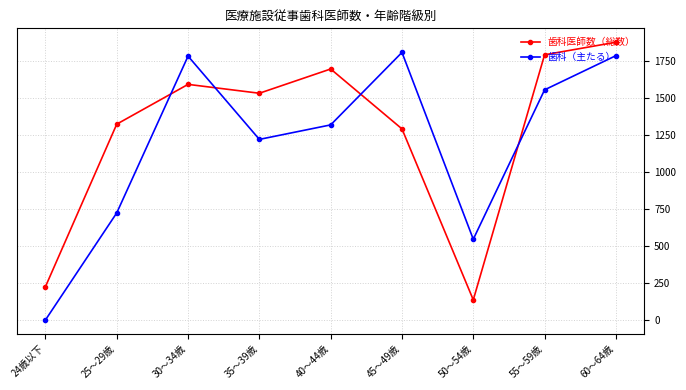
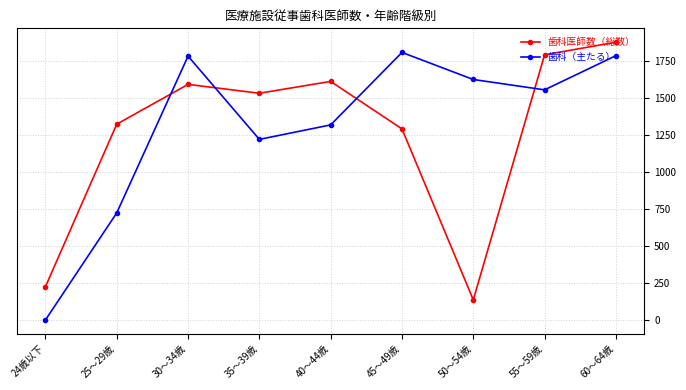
歯科医師数（総数）, 40～44歳: 1700 -> 1610
歯科（主たる）, 50～54歳: 550 -> 1630
